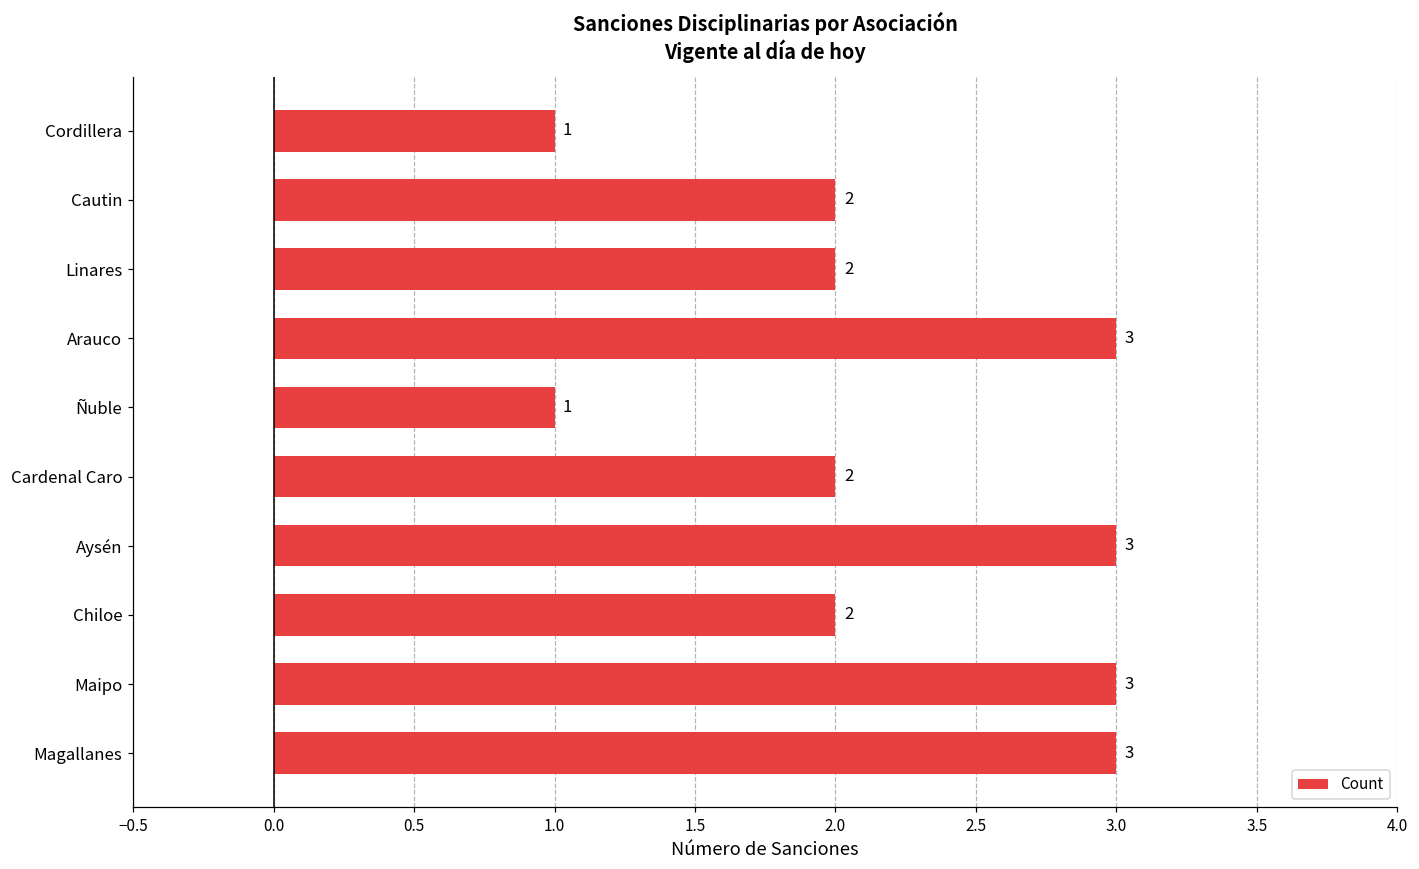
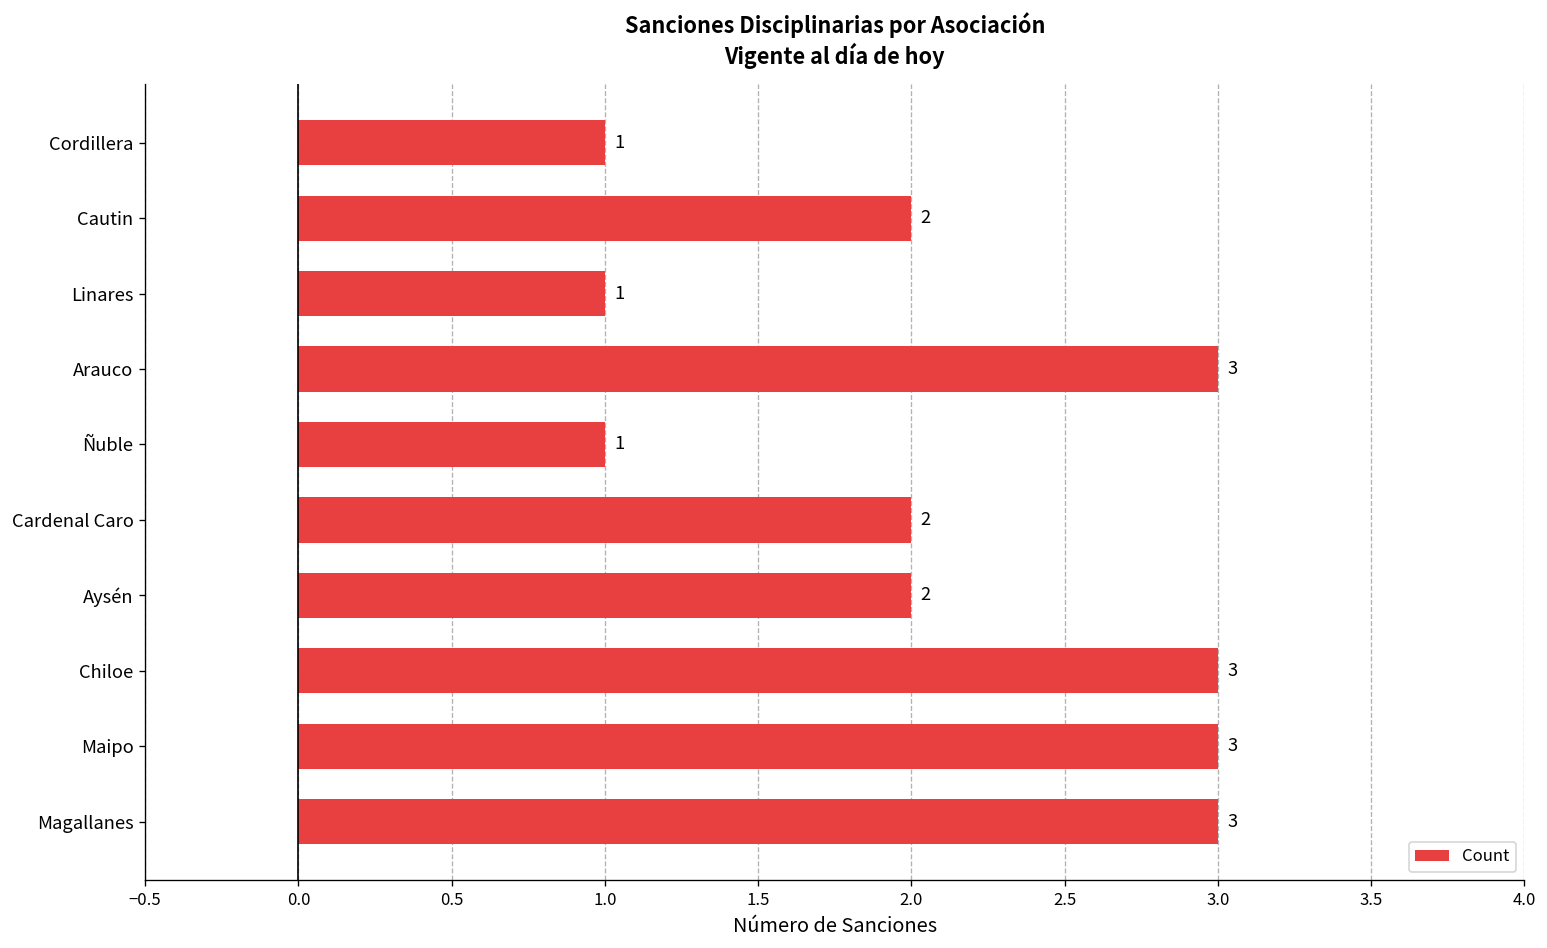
Linares: 2 -> 1
Aysén: 3 -> 2
Chiloe: 2 -> 3
